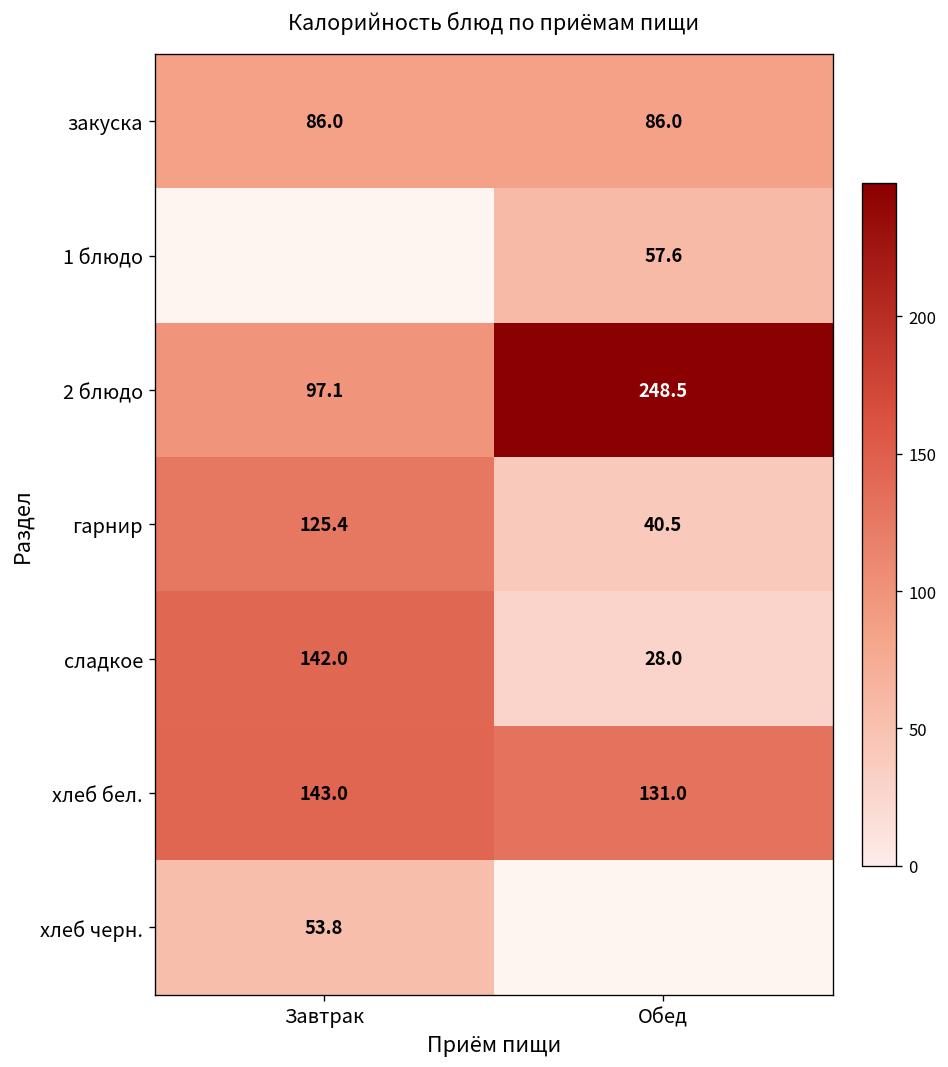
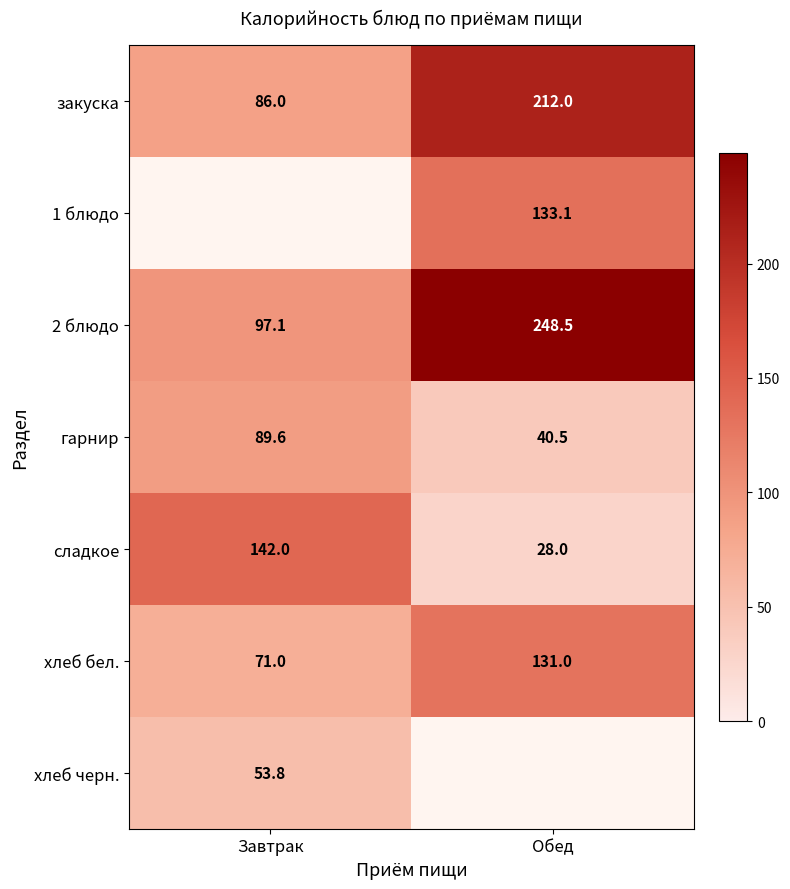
закуска, Обед: 86.0 -> 212.0
1 блюдо, Обед: 57.6 -> 133.1
гарнир, Завтрак: 125.4 -> 89.6
хлеб бел., Завтрак: 143.0 -> 71.0
